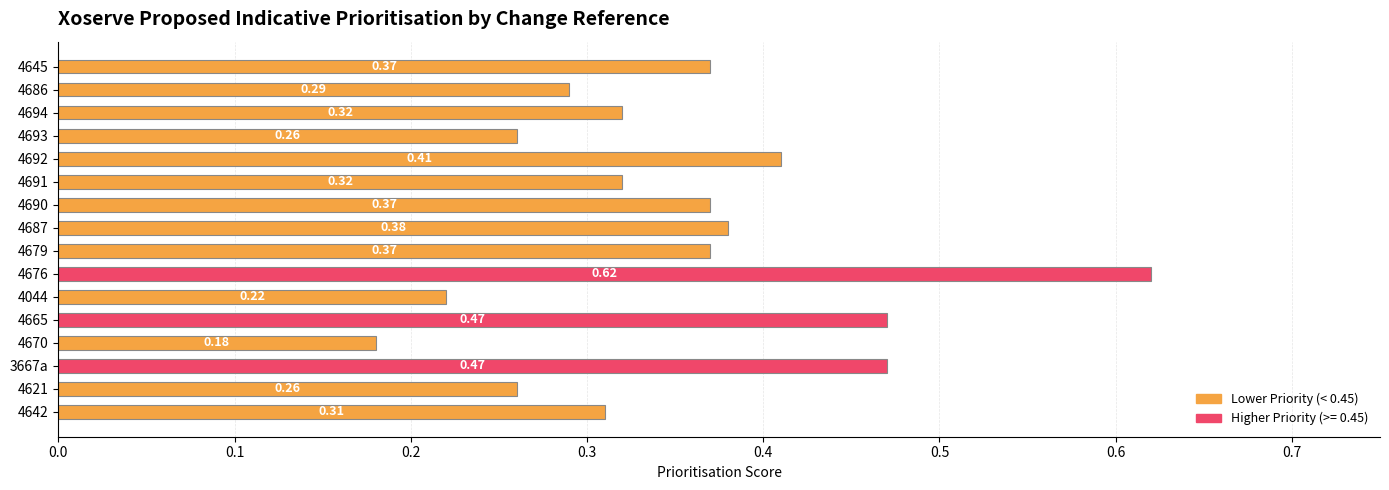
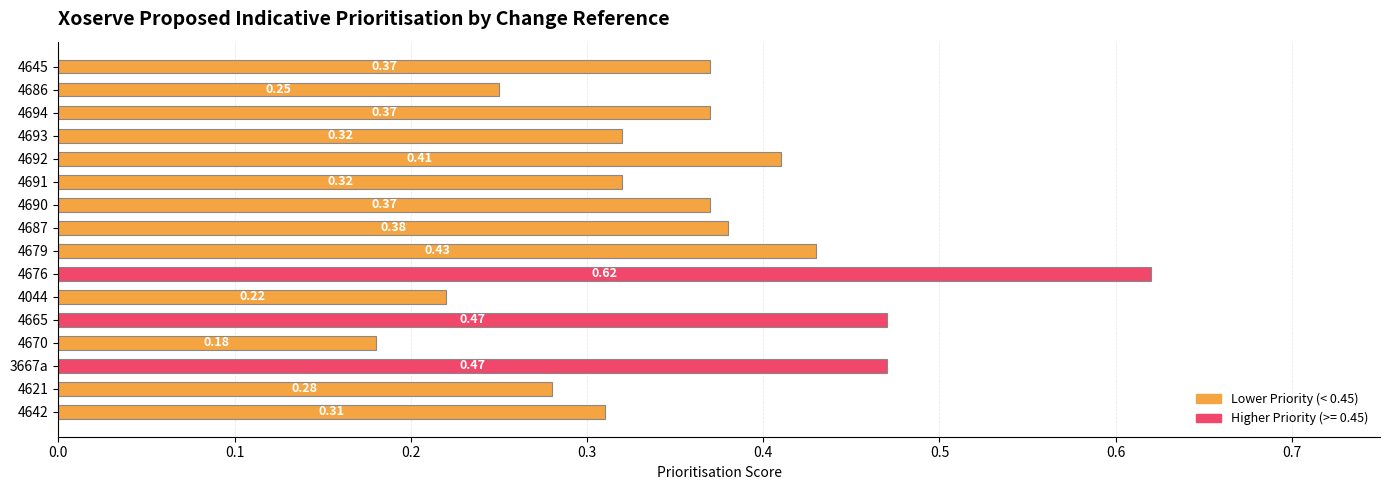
4686: 0.29 -> 0.25
4694: 0.32 -> 0.37
4693: 0.26 -> 0.32
4679: 0.37 -> 0.43
4621: 0.26 -> 0.28
